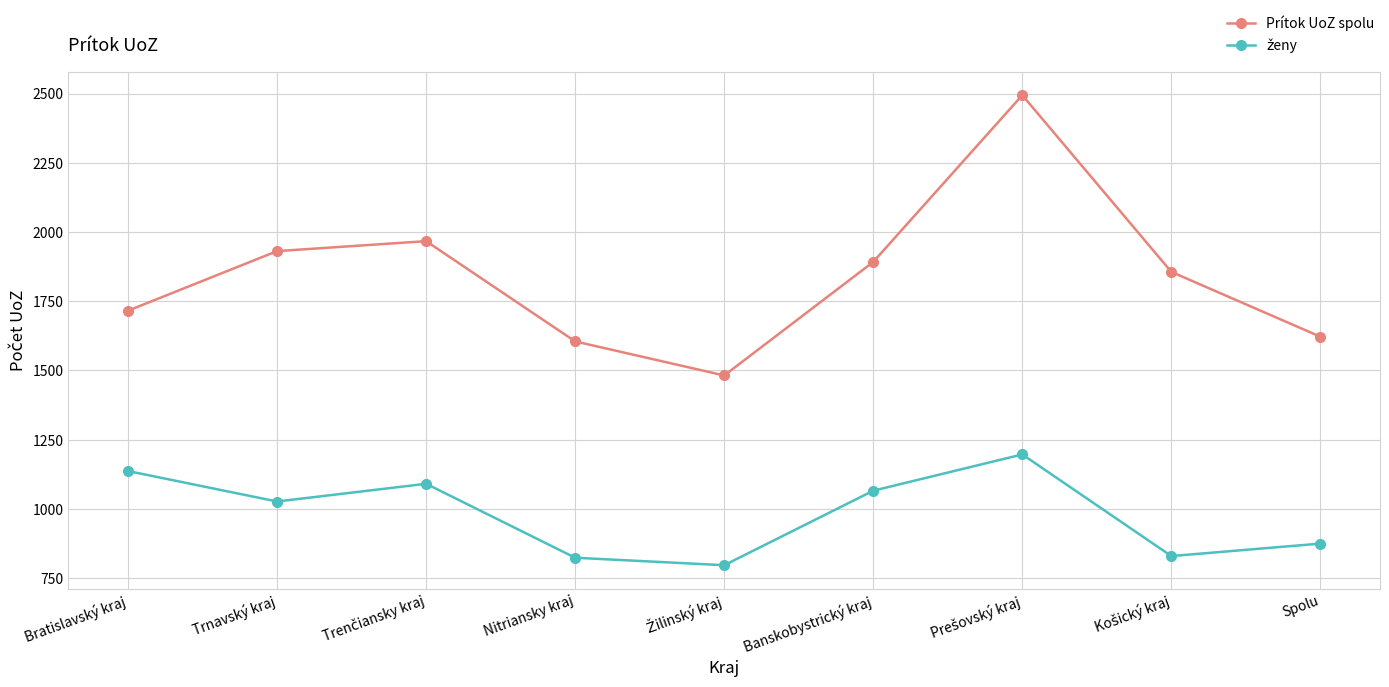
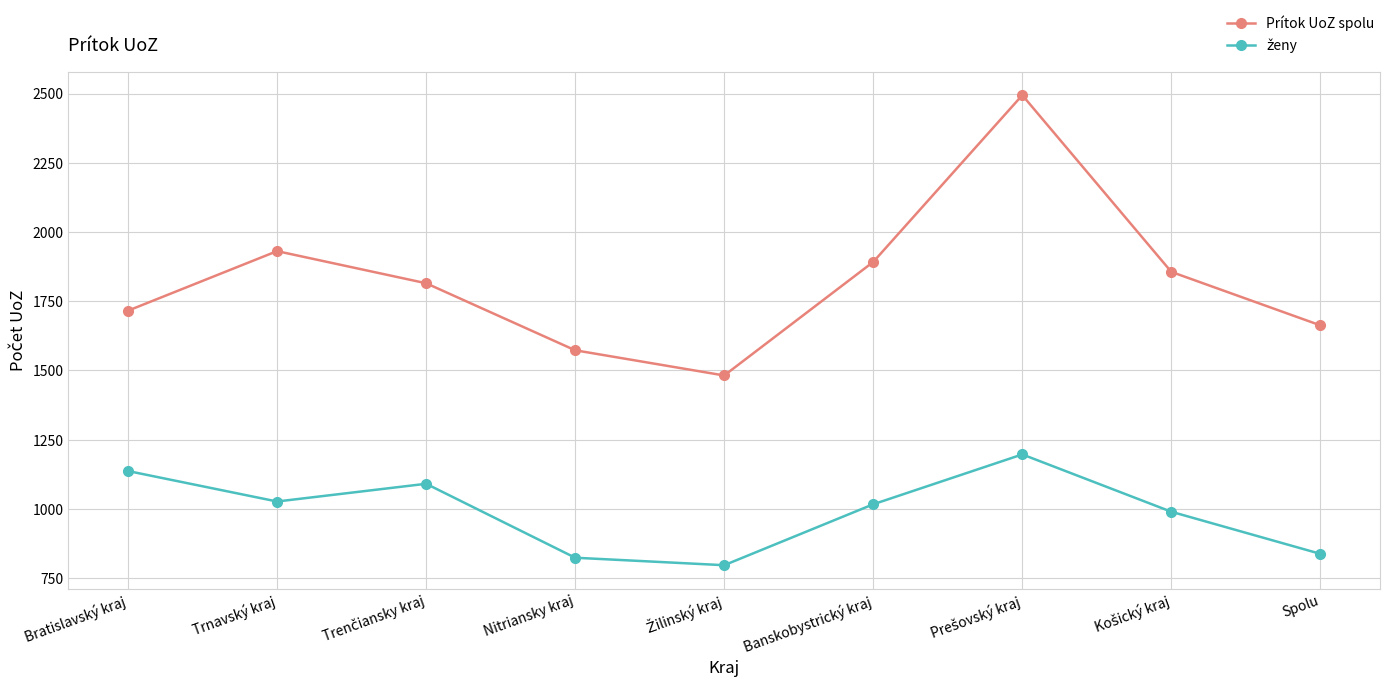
Prítok UoZ spolu, Trenčiansky kraj: 1970 -> 1820
Prítok UoZ spolu, Nitriansky kraj: 1610 -> 1570
ženy, Banskobystrický kraj: 1070 -> 1020
ženy, Košický kraj: 830 -> 990
Prítok UoZ spolu, Spolu: 1620 -> 1660
ženy, Spolu: 880 -> 840
